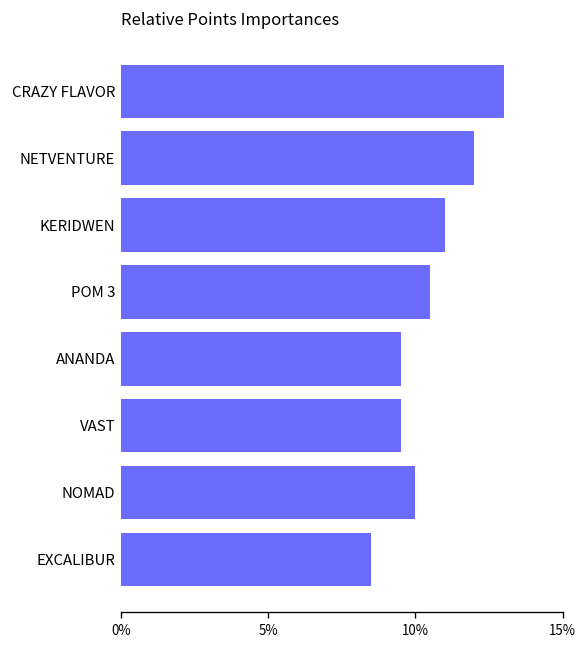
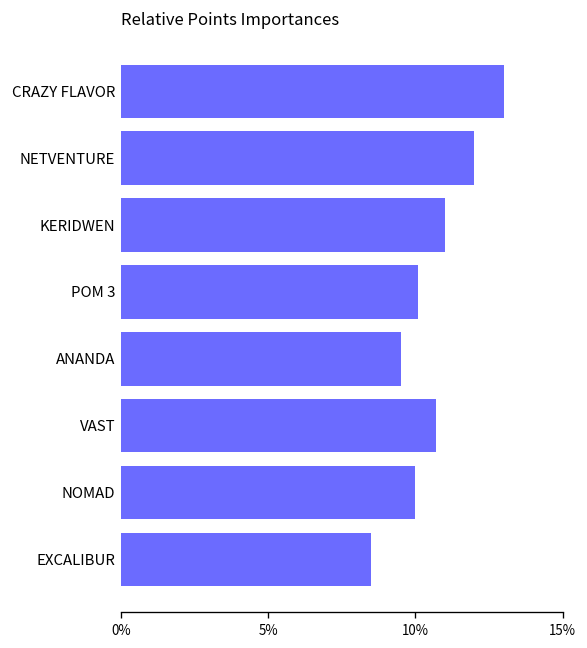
POM 3: 10.5% -> 10.1%
VAST: 9.5% -> 10.7%
